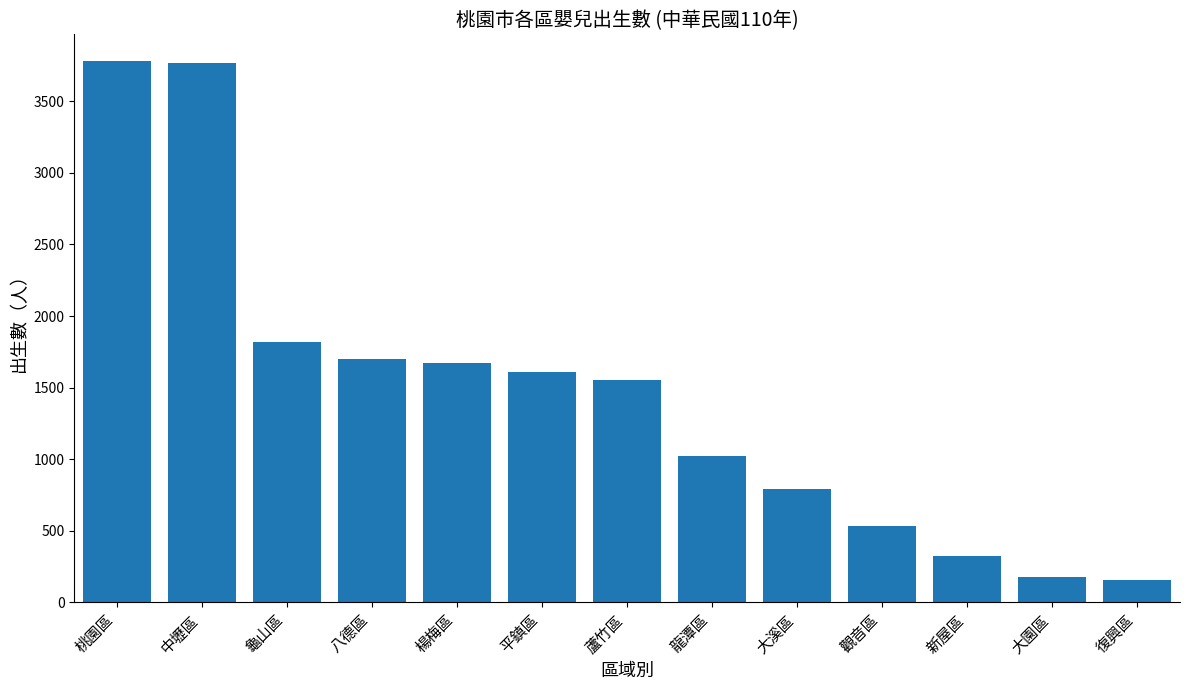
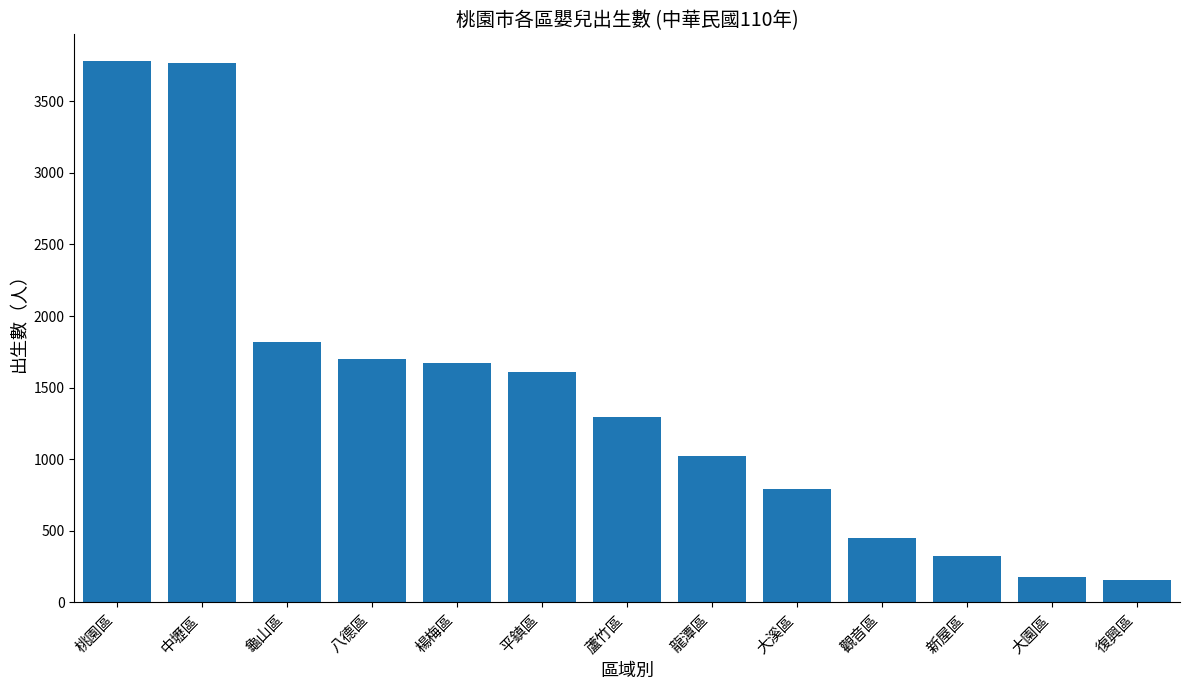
蘆竹區: 1550 -> 1300
觀音區: 530 -> 450
